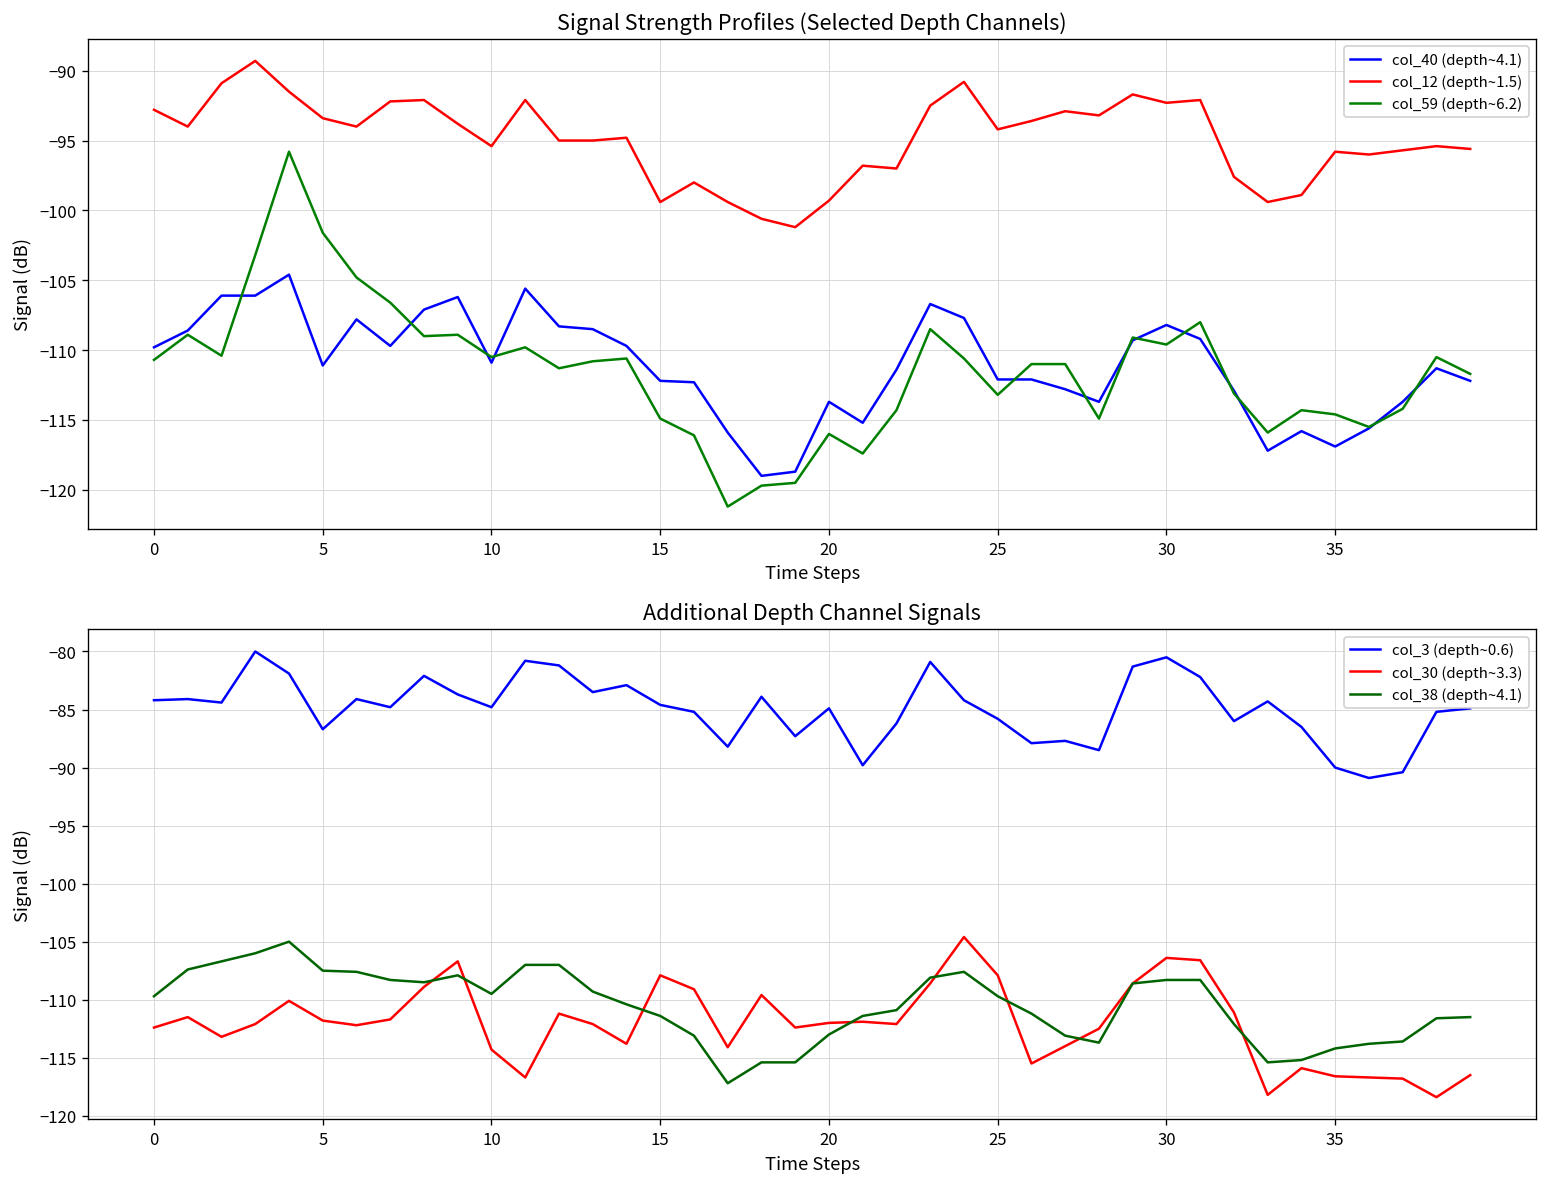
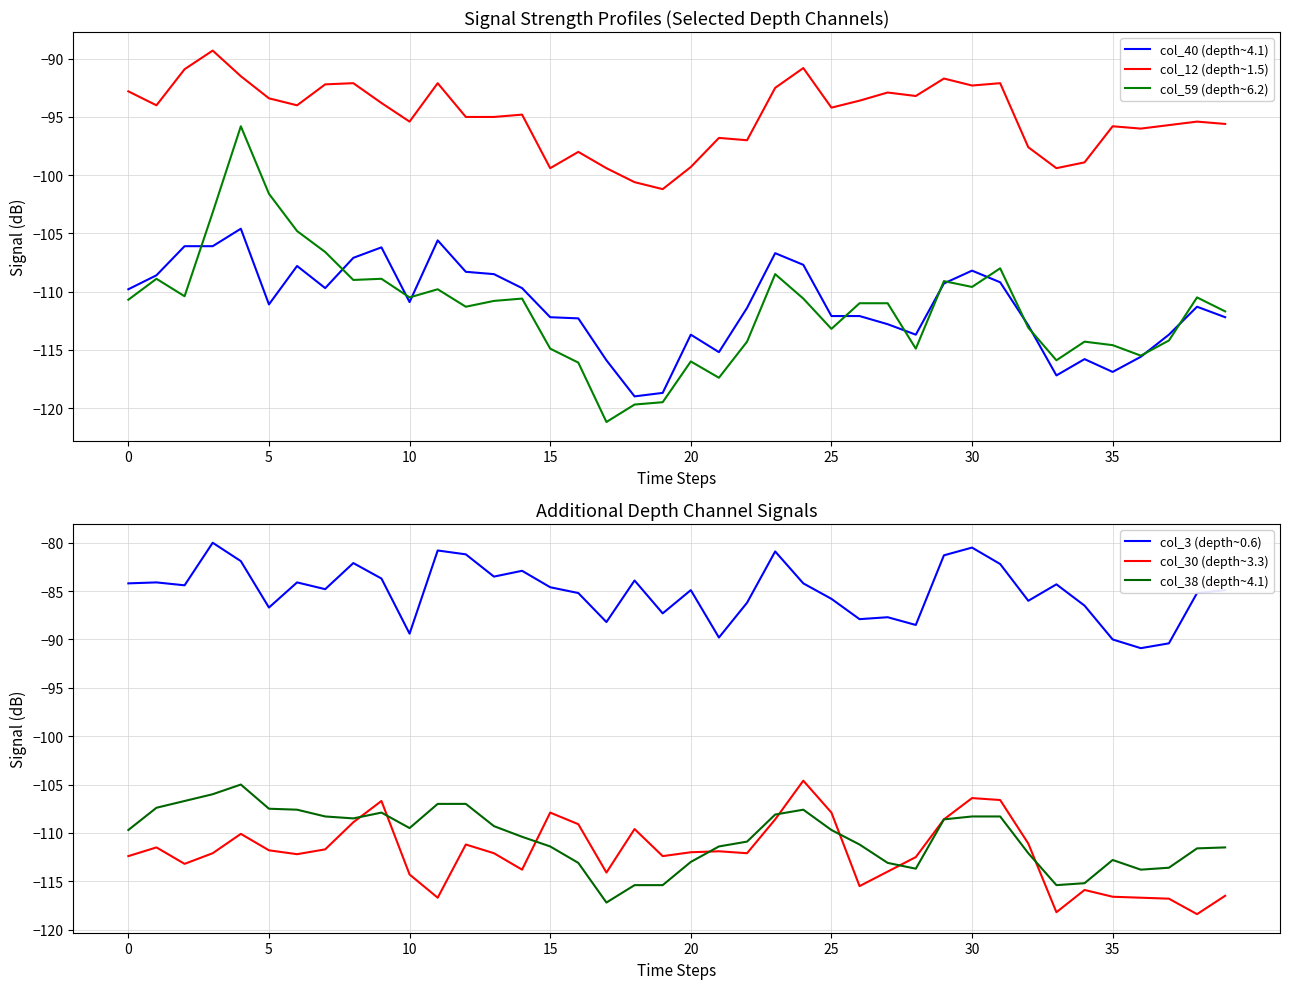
Additional Depth Channel Signals, col_3 (depth~0.6), 10: -85 -> -89
Additional Depth Channel Signals, col_38 (depth~4.1), 35: -114 -> -113
